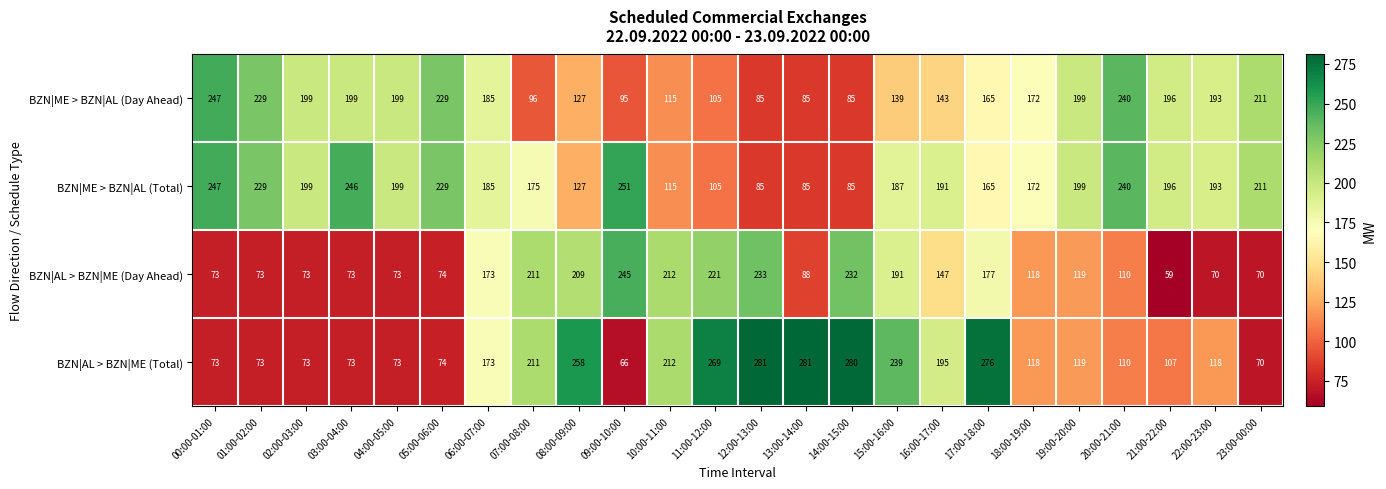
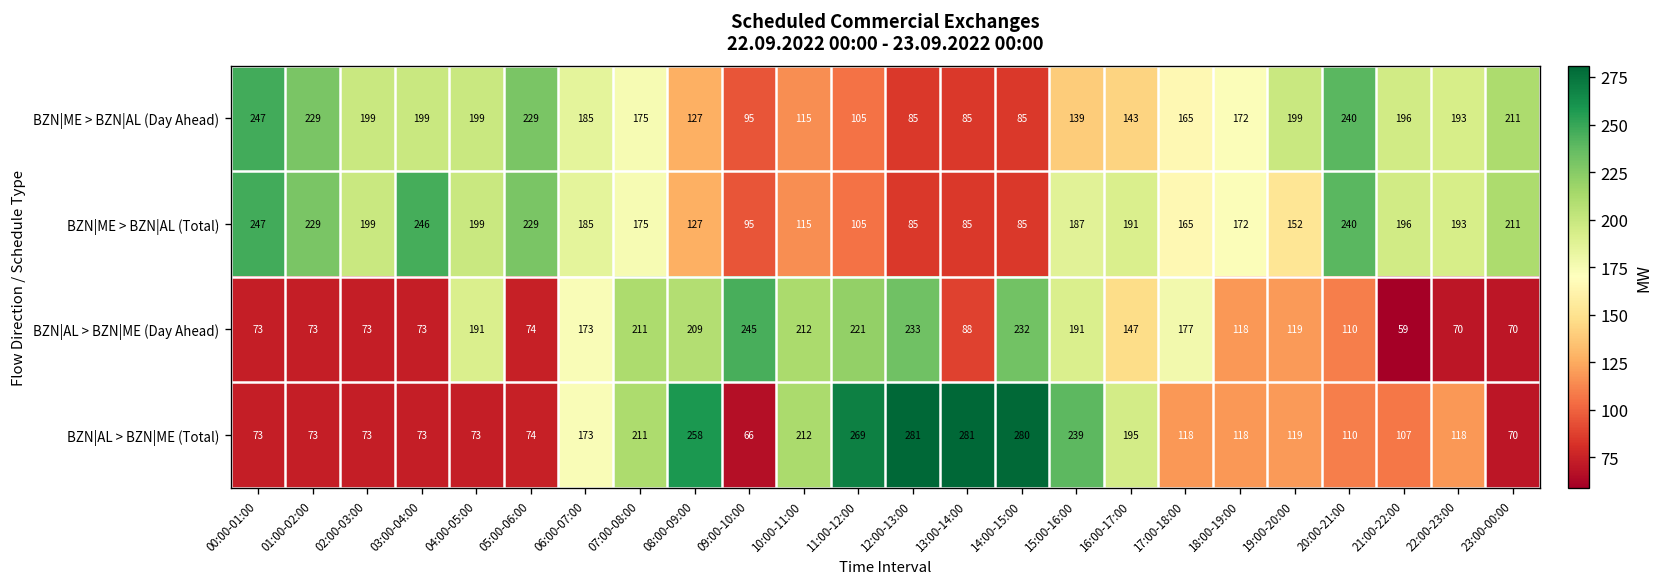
BZN|ME > BZN|AL (Day Ahead), 07:00-08:00: 96 -> 175
BZN|ME > BZN|AL (Total), 09:00-10:00: 251 -> 95
BZN|ME > BZN|AL (Total), 19:00-20:00: 199 -> 152
BZN|AL > BZN|ME (Day Ahead), 04:00-05:00: 73 -> 191
BZN|AL > BZN|ME (Total), 17:00-18:00: 276 -> 118
